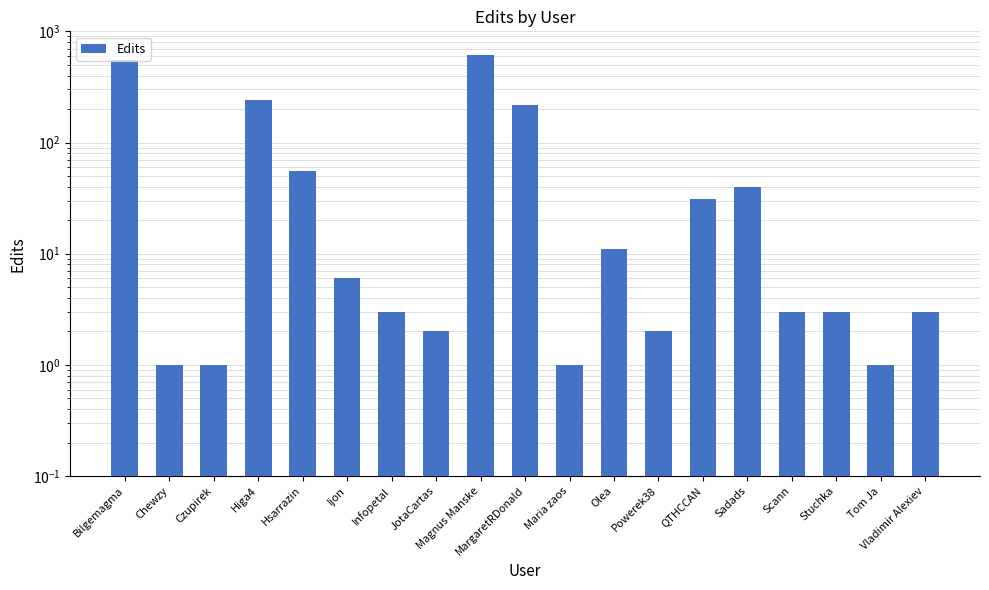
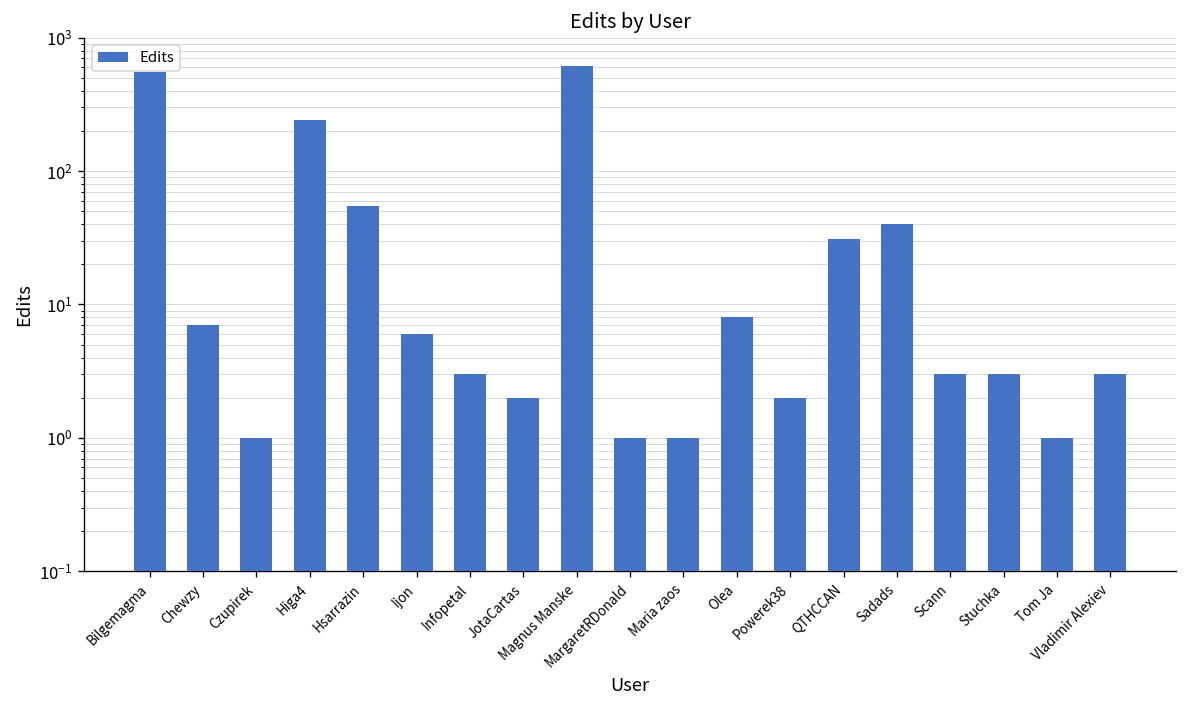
Chewzy: 1 -> 7
MargaretRDonald: 220 -> 1
Olea: 11 -> 8
